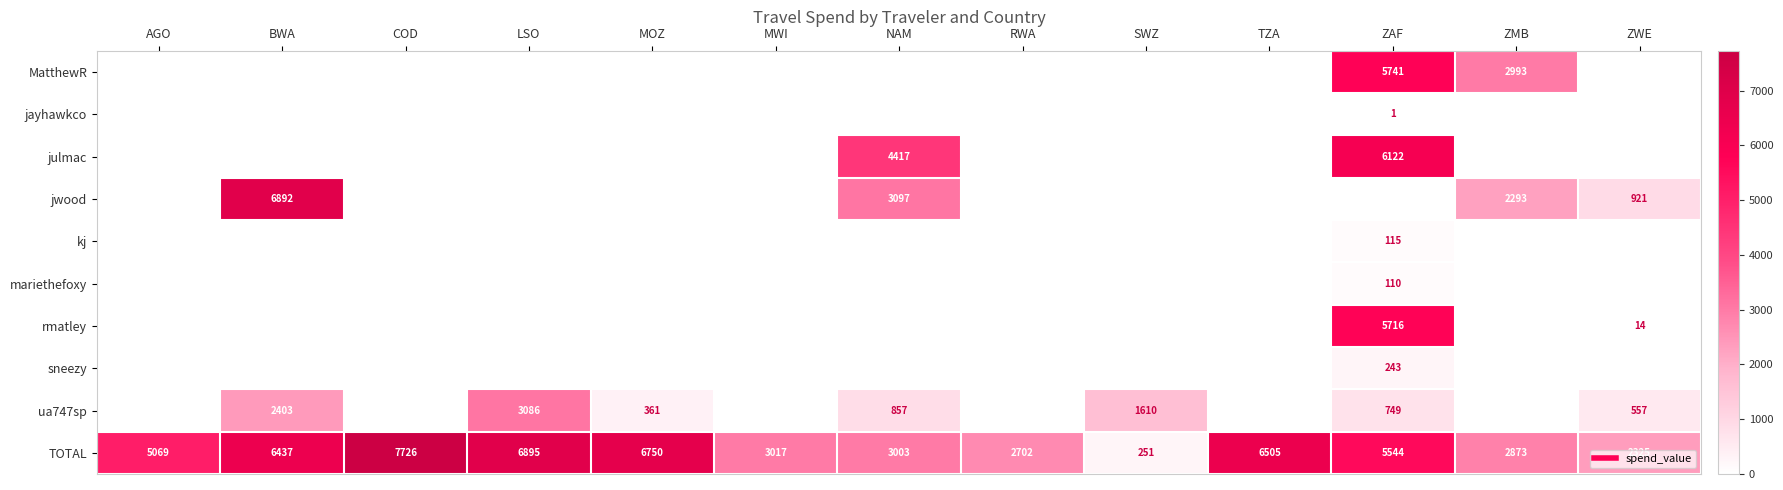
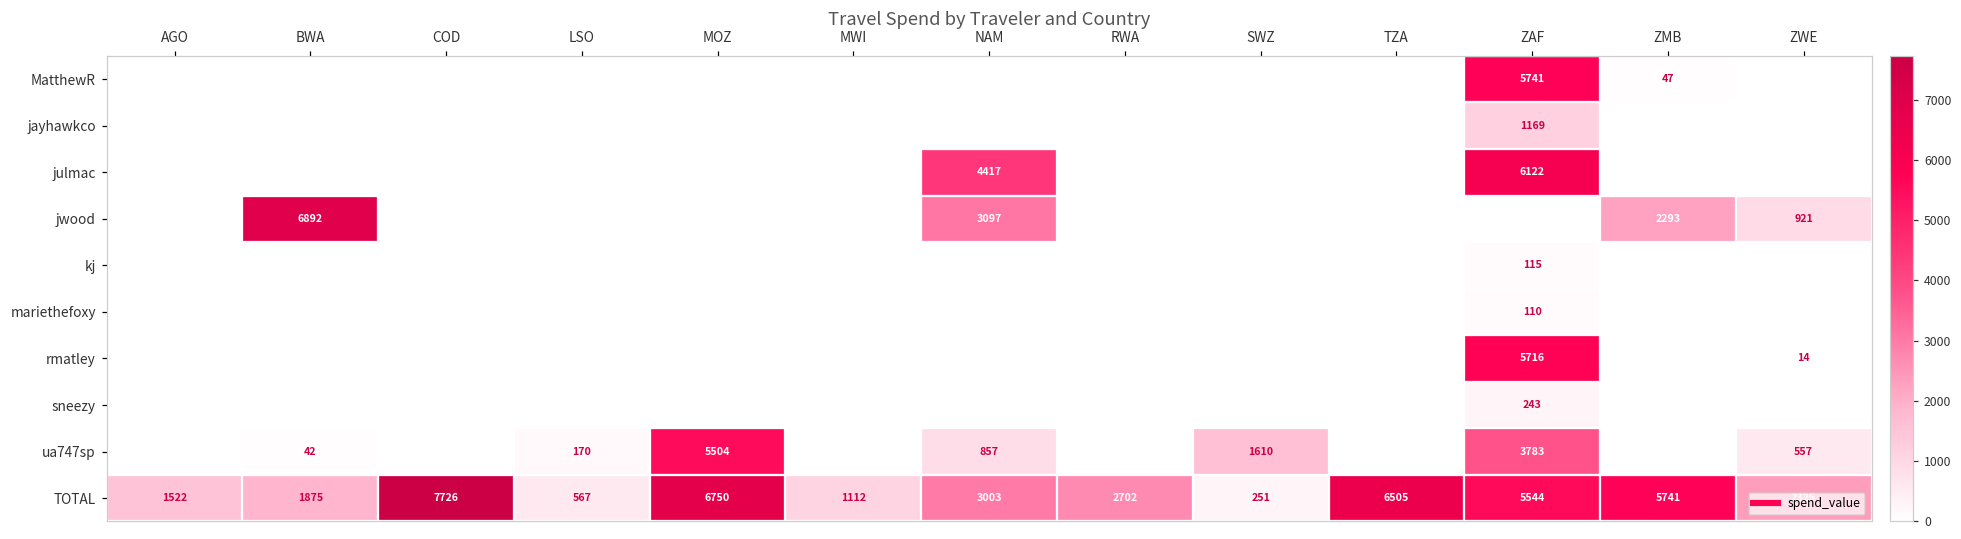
MatthewR, ZMB: 2993 -> 47
jayhawkco, ZAF: 1 -> 1169
ua747sp, BWA: 2403 -> 42
ua747sp, LSO: 3086 -> 170
ua747sp, MOZ: 361 -> 5504
ua747sp, ZAF: 749 -> 3783
TOTAL, AGO: 5069 -> 1522
TOTAL, BWA: 6437 -> 1875
TOTAL, LSO: 6895 -> 567
TOTAL, MWI: 3017 -> 1112
TOTAL, ZMB: 2873 -> 5741
